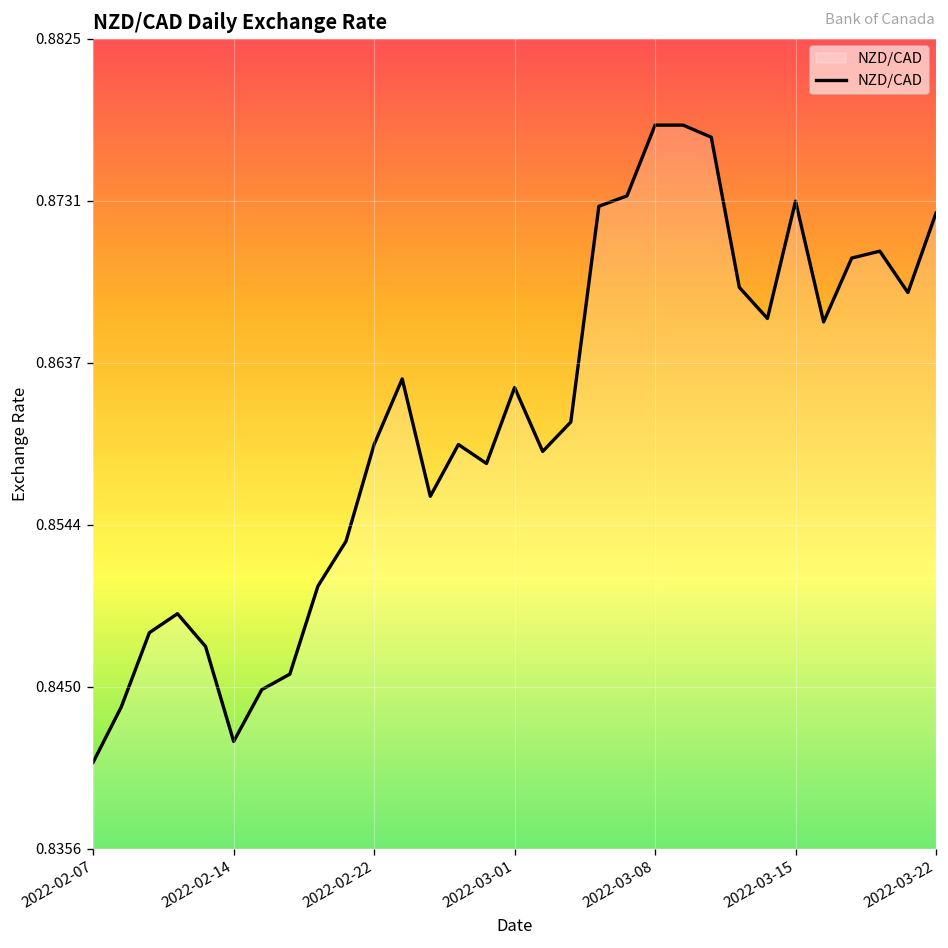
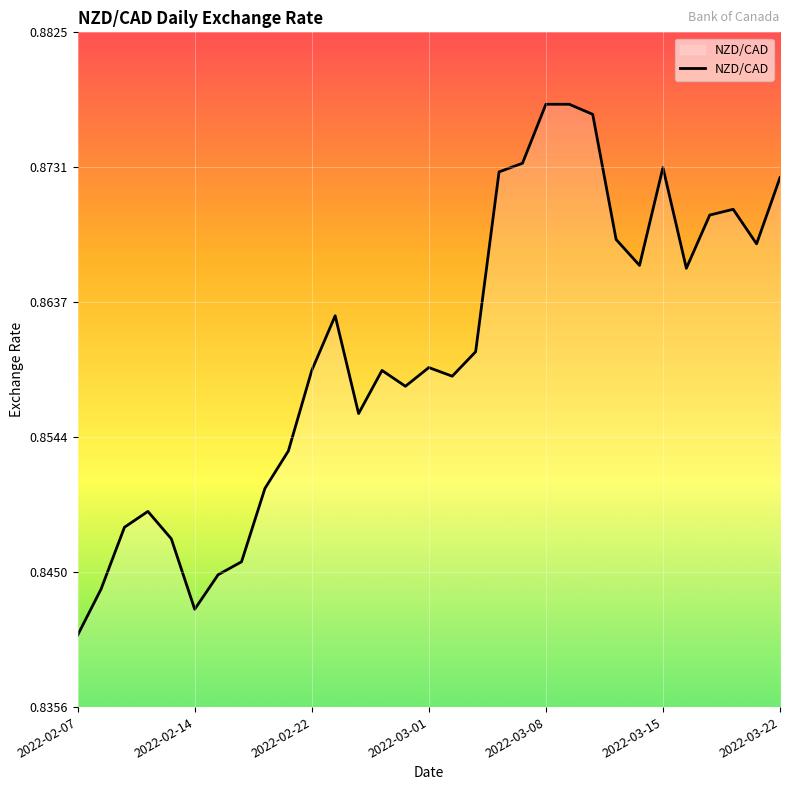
2022-02-14: 0.8418 -> 0.8424
2022-03-01: 0.8623 -> 0.8592
